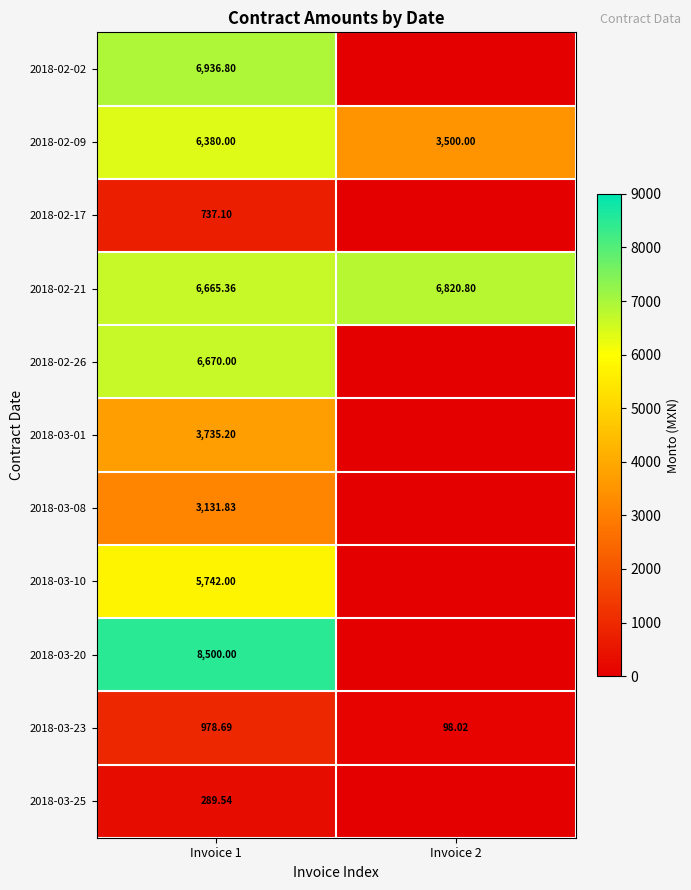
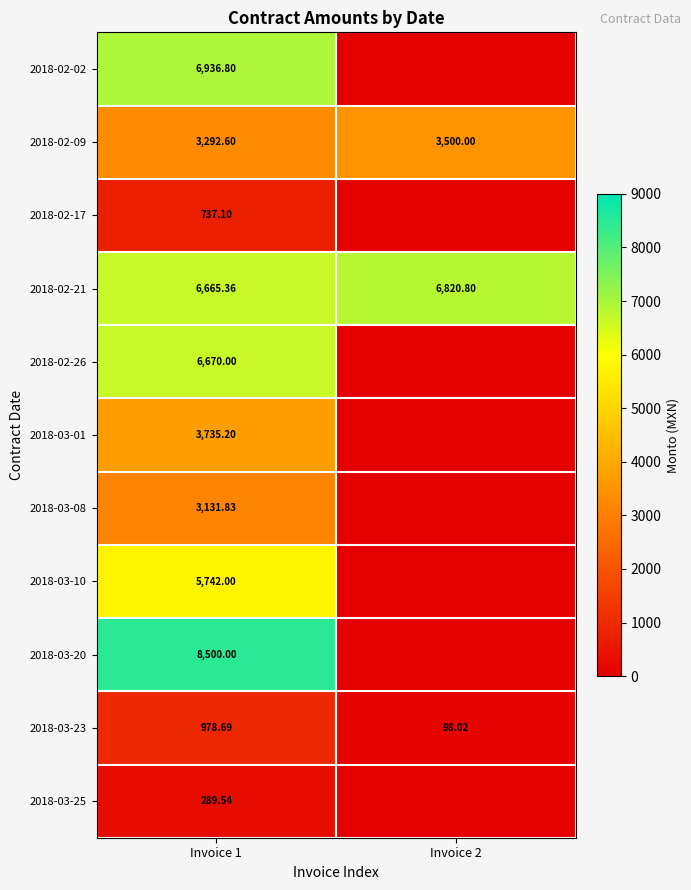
2018-02-09, Invoice 1: 6,380.00 -> 3,292.60
